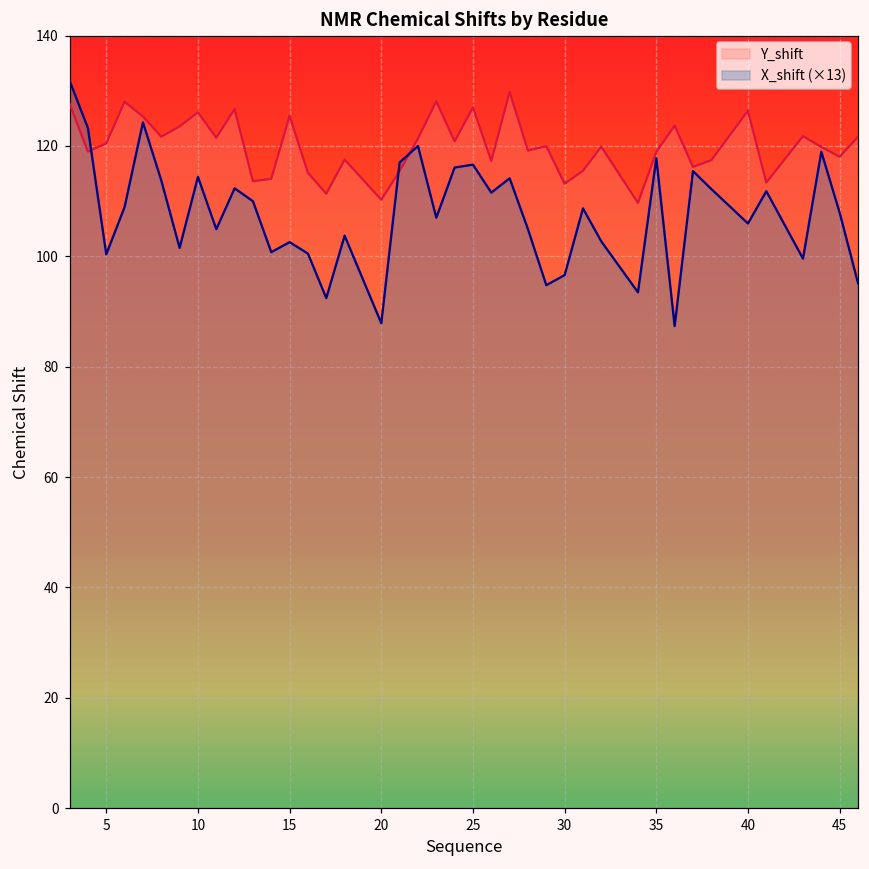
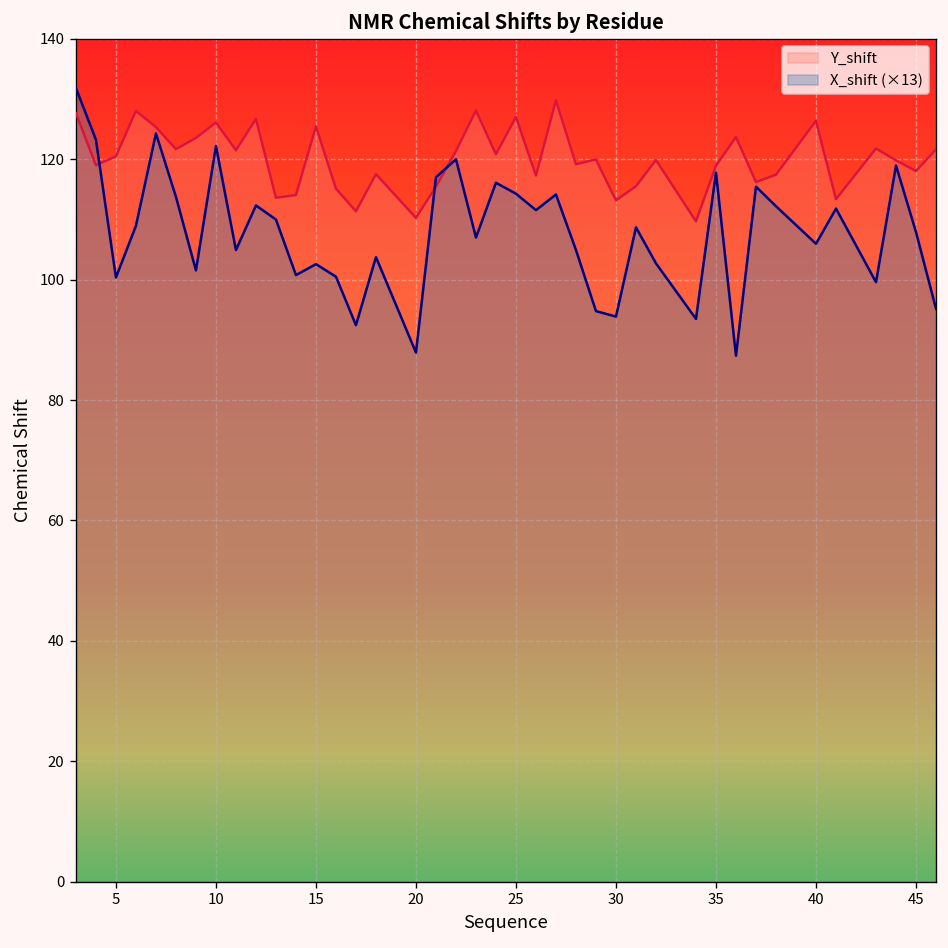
X_shift (×13), 10: 114 -> 122
X_shift (×13), 25: 117 -> 114
X_shift (×13), 30: 97 -> 94
